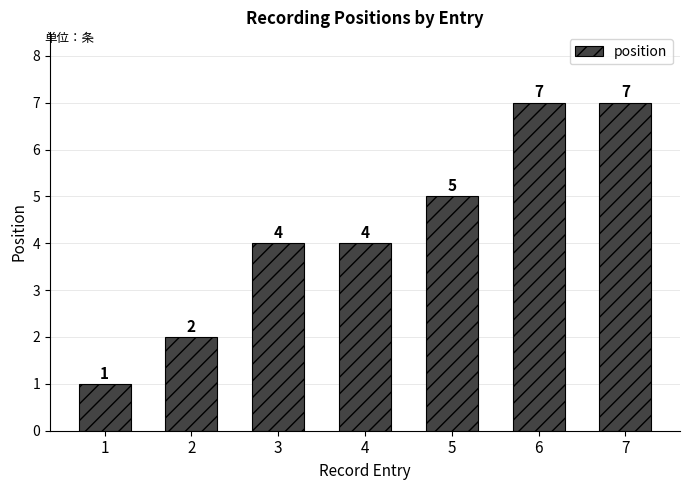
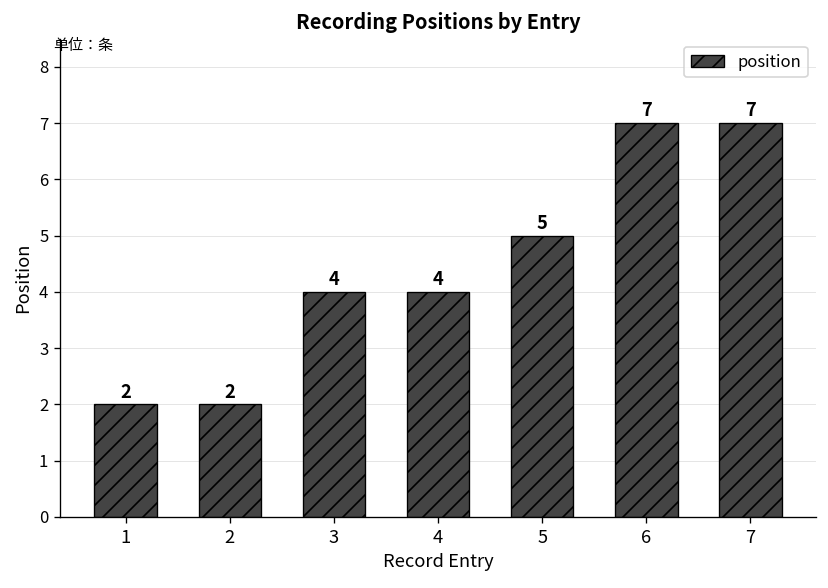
1: 1 -> 2
